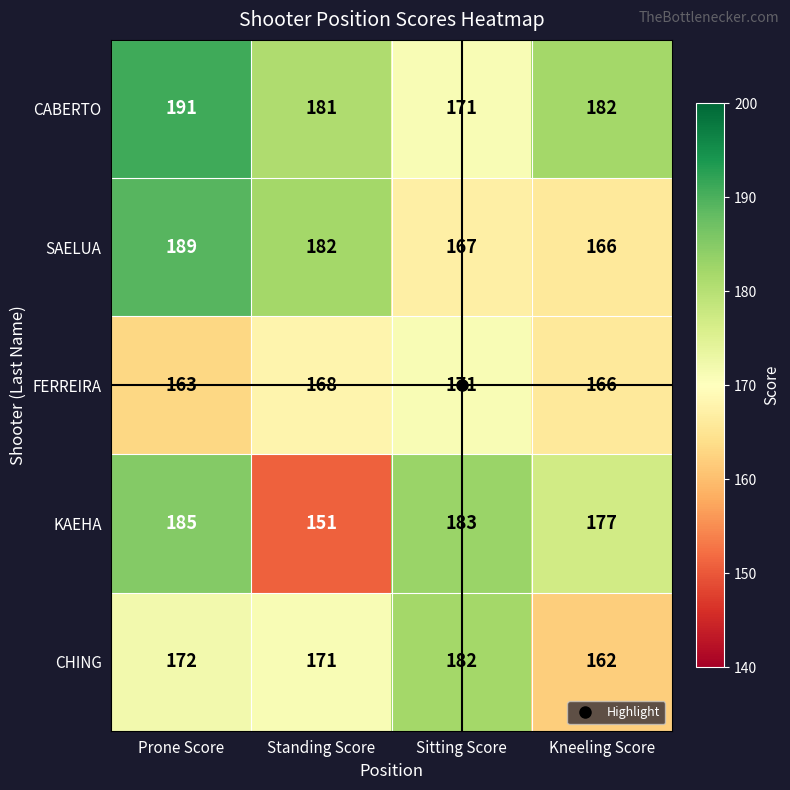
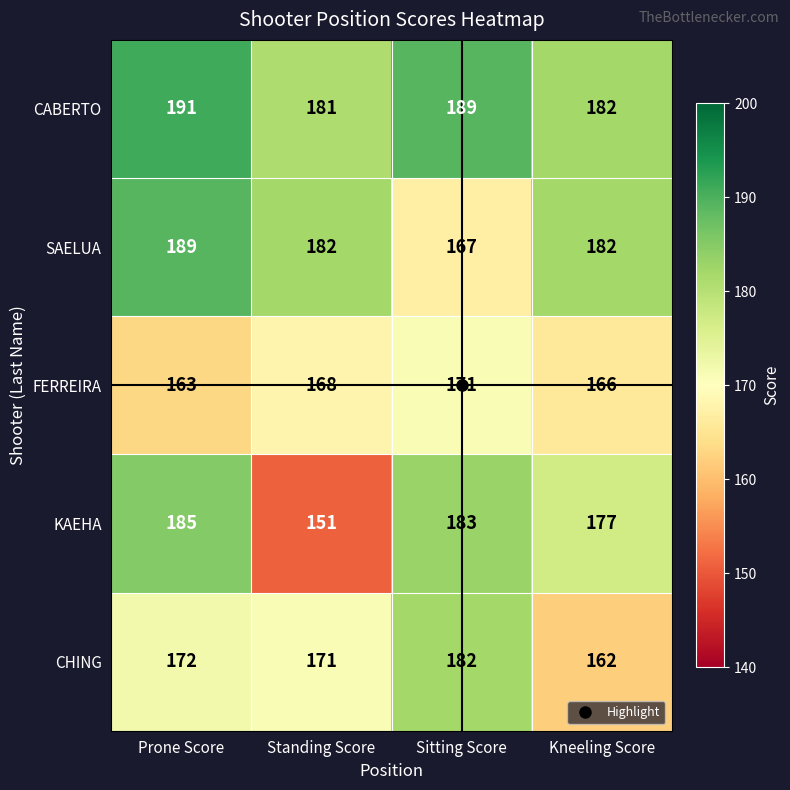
CABERTO, Sitting Score: 171 -> 189
SAELUA, Kneeling Score: 166 -> 182
